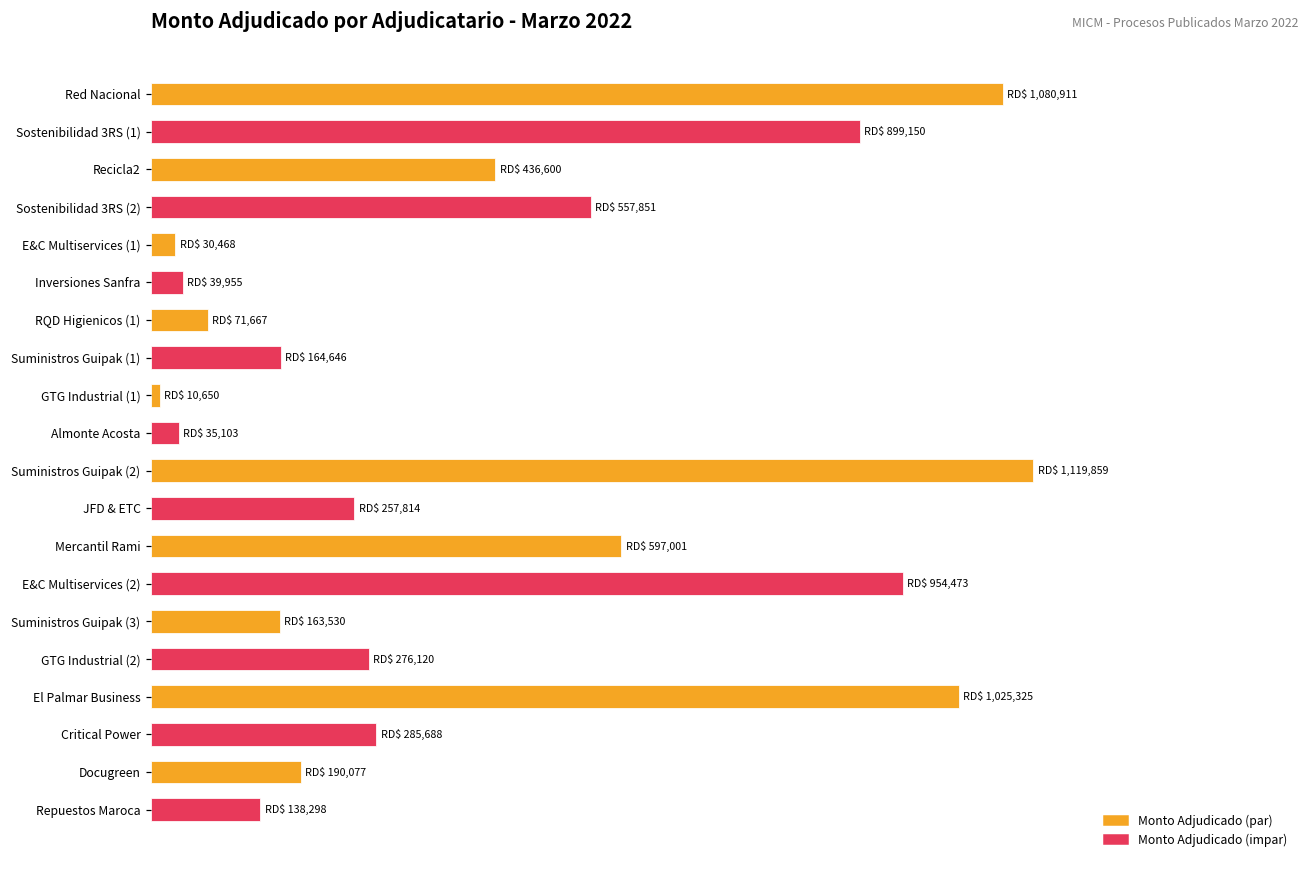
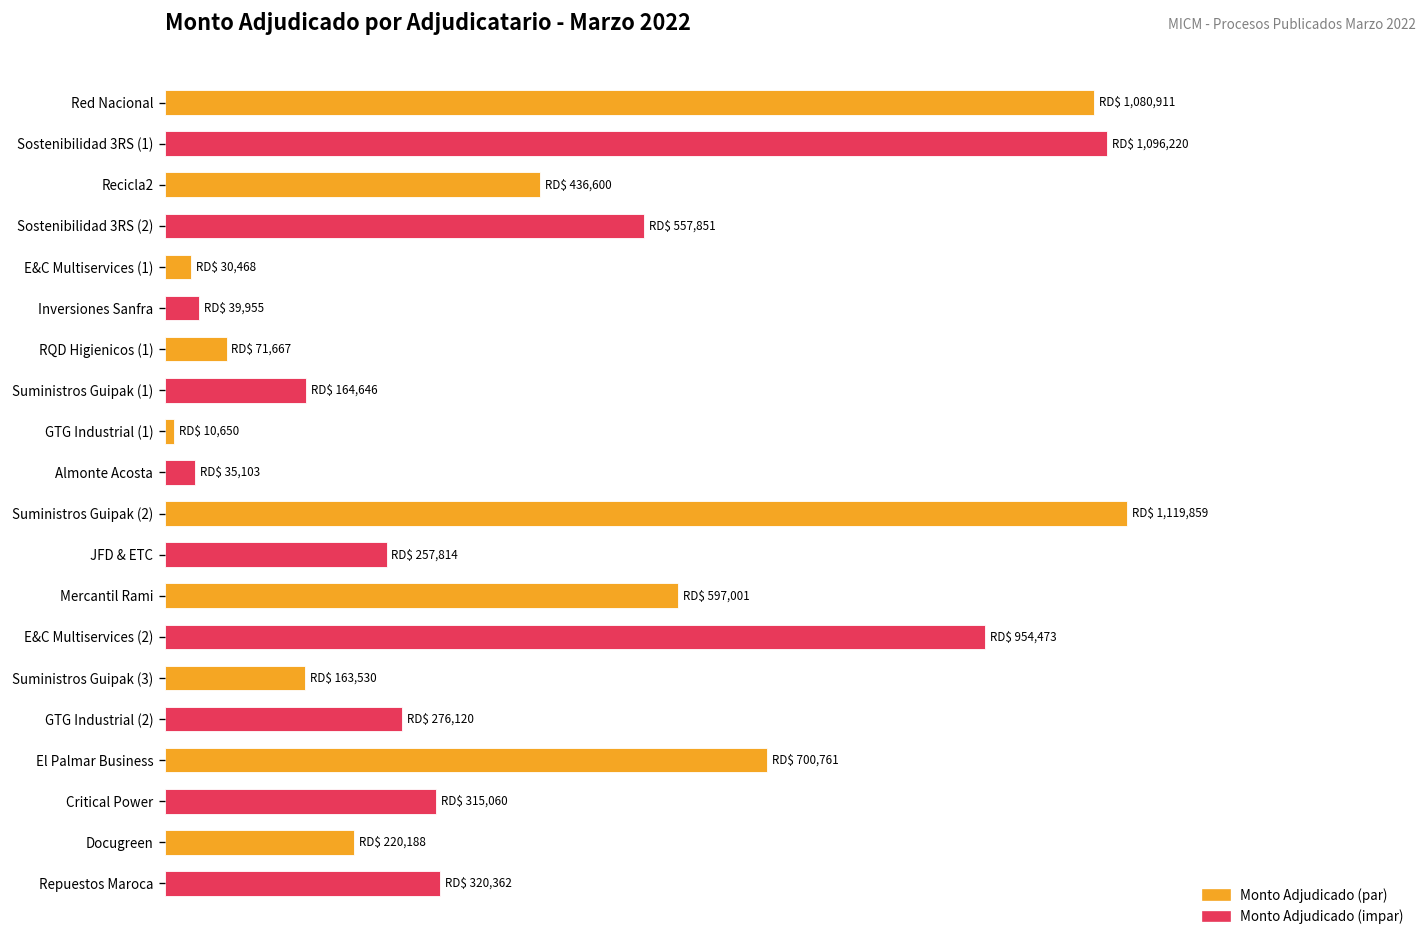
Sostenibilidad 3RS (1): 899,150 -> 1,096,220
El Palmar Business: 1,025,325 -> 700,761
Critical Power: 285,688 -> 315,060
Docugreen: 190,077 -> 220,188
Repuestos Maroca: 138,298 -> 320,362
